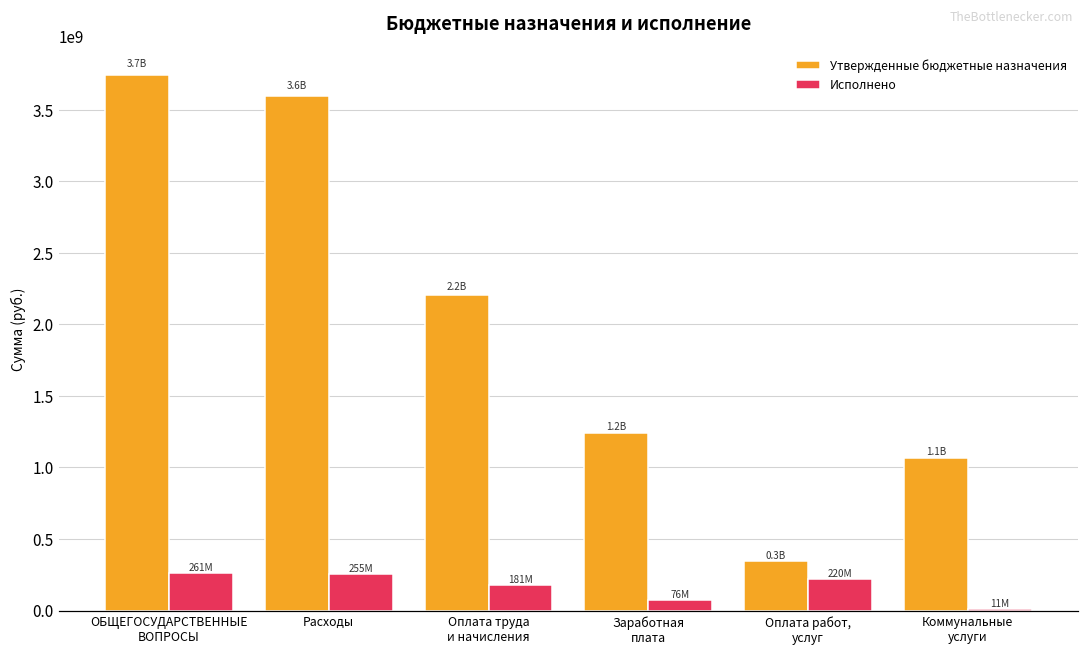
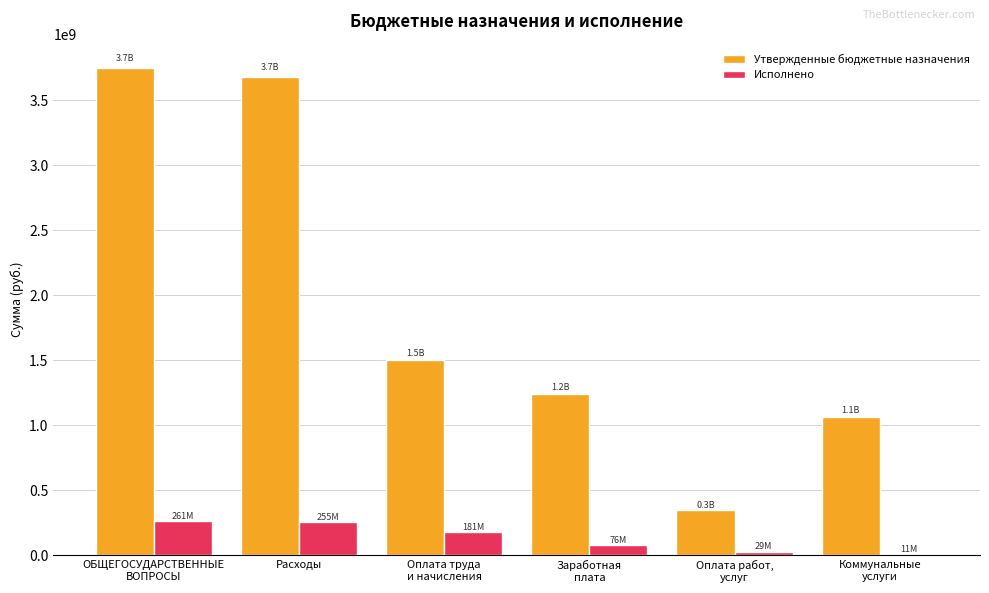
Утвержденные бюджетные назначения, Расходы: 3.6B -> 3.7B
Утвержденные бюджетные назначения, Оплата труда и начисления: 2.2B -> 1.5B
Исполнено, Оплата работ, услуг: 220M -> 29M
